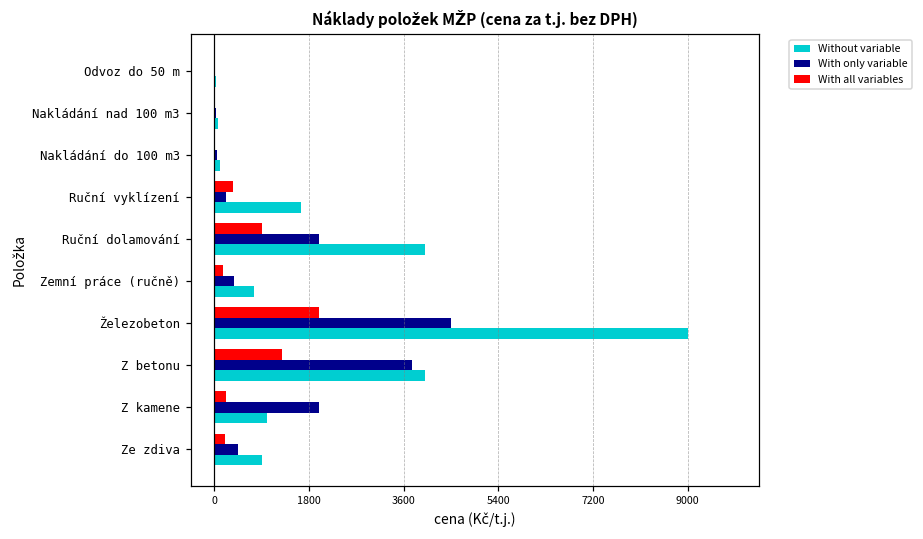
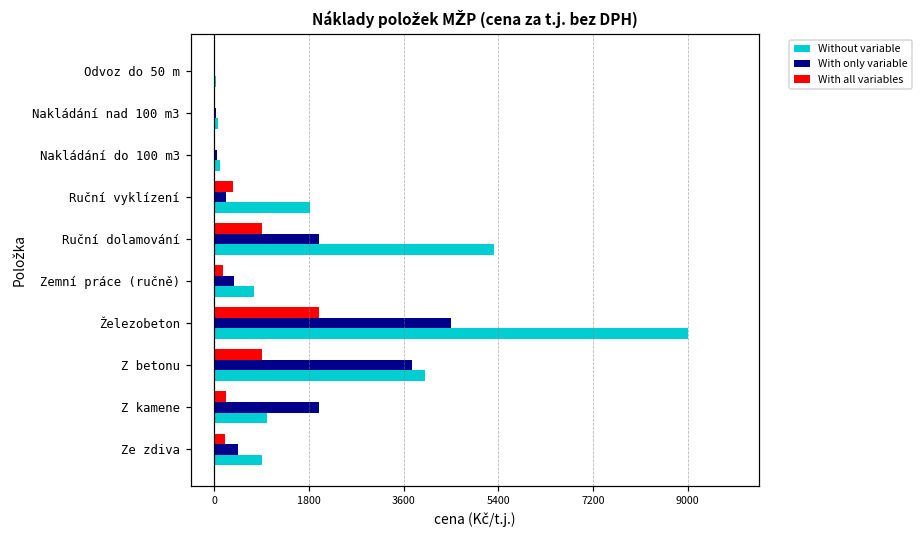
Without variable, Ruční vyklízení: 1600 -> 1800
Without variable, Ruční dolamování: 4000 -> 5300
With all variables, Z betonu: 1300 -> 900
